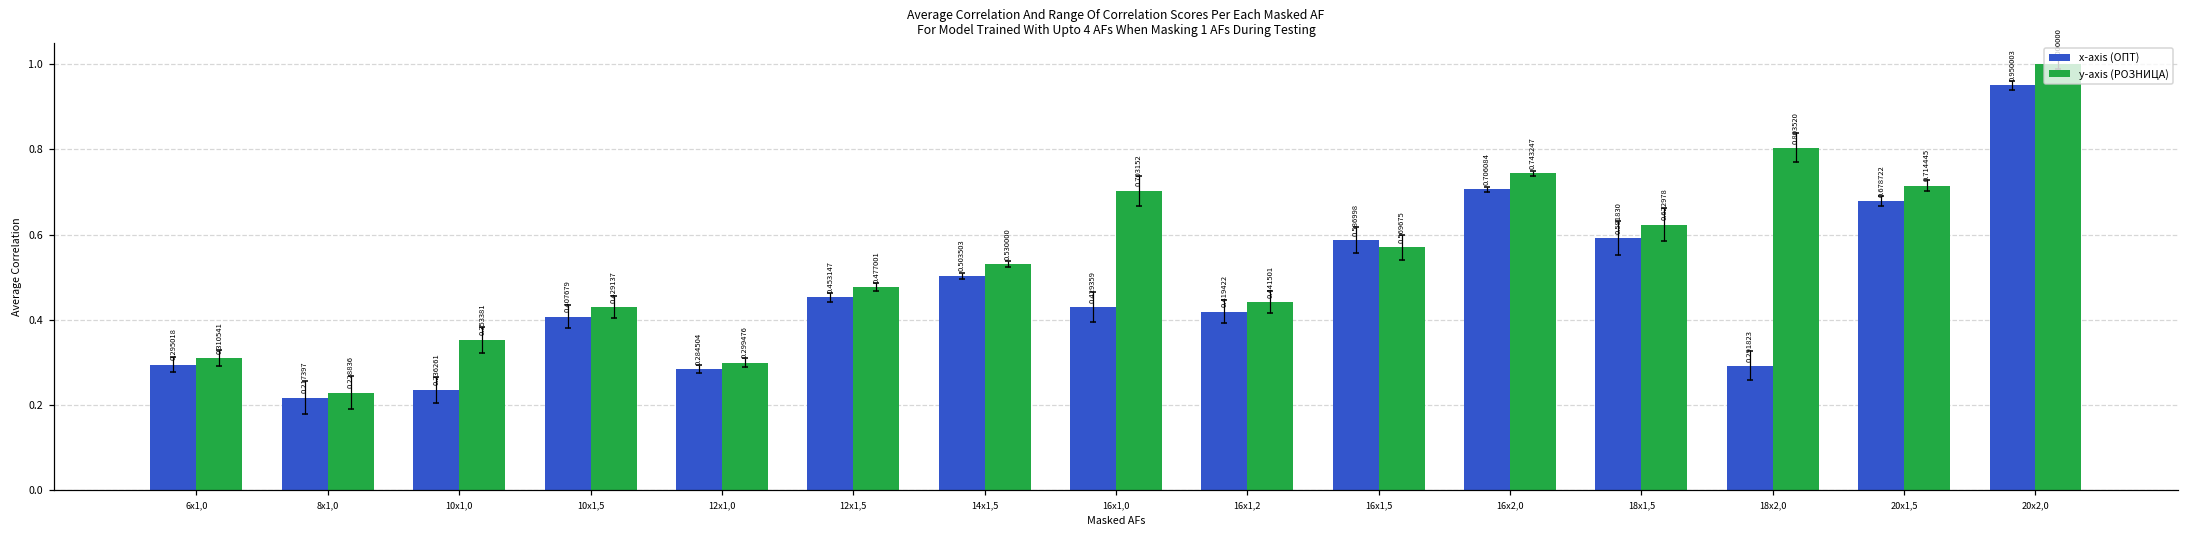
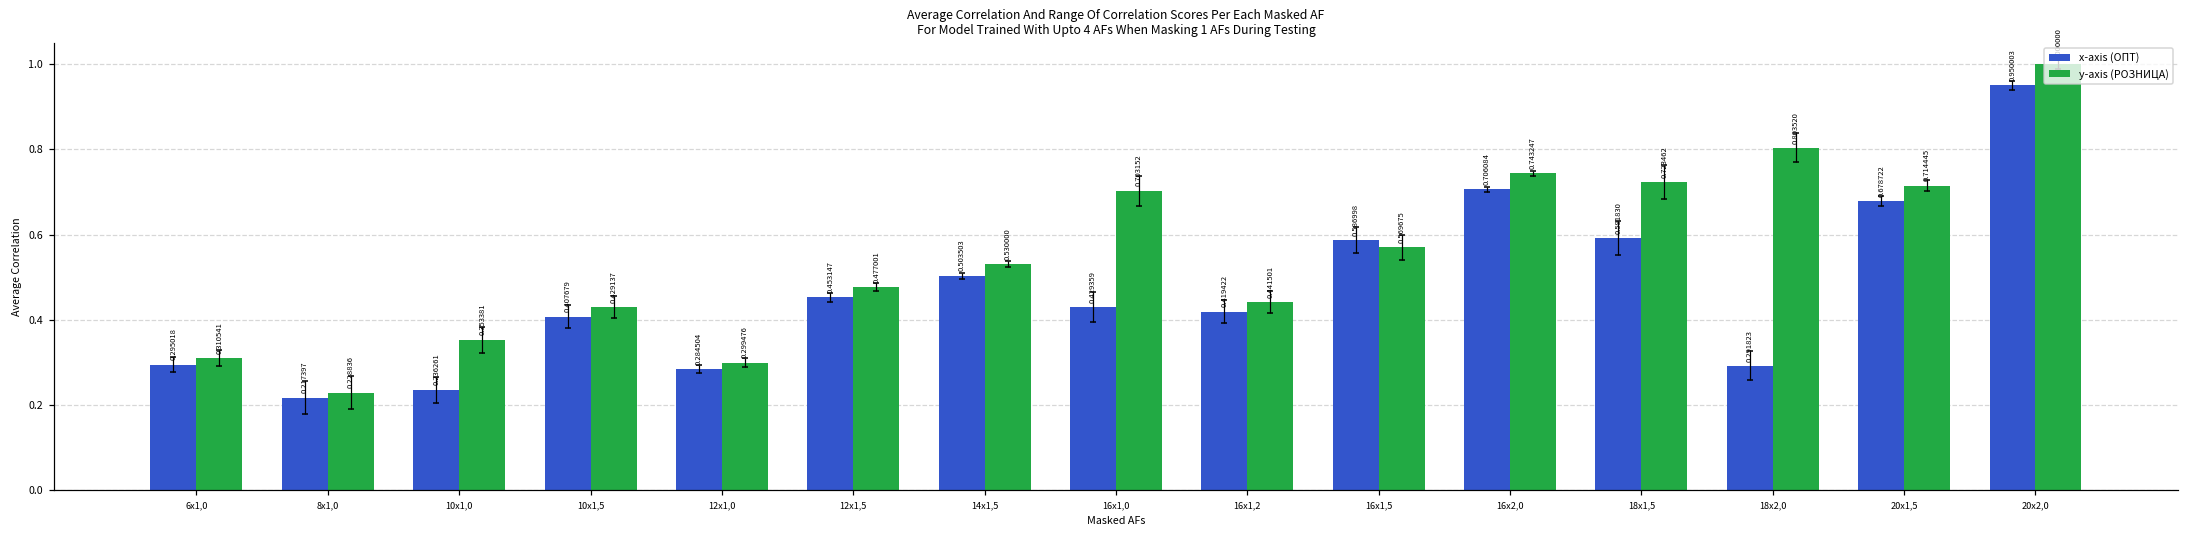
y-axis (РОЗНИЦА), 18х1,5: 0.622978 -> 0.723462
